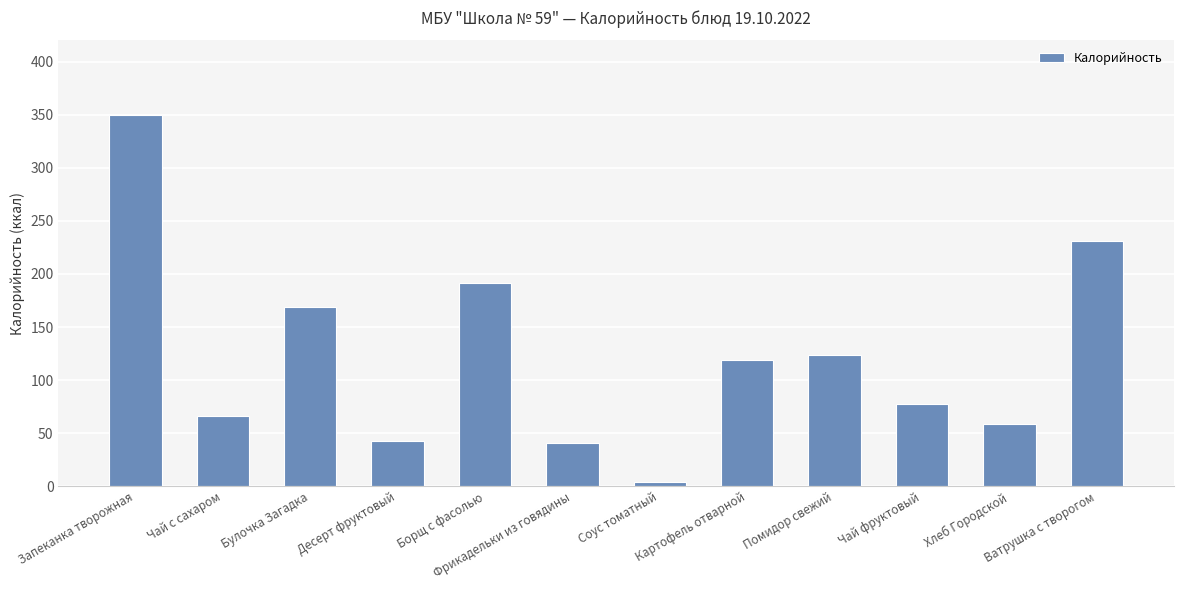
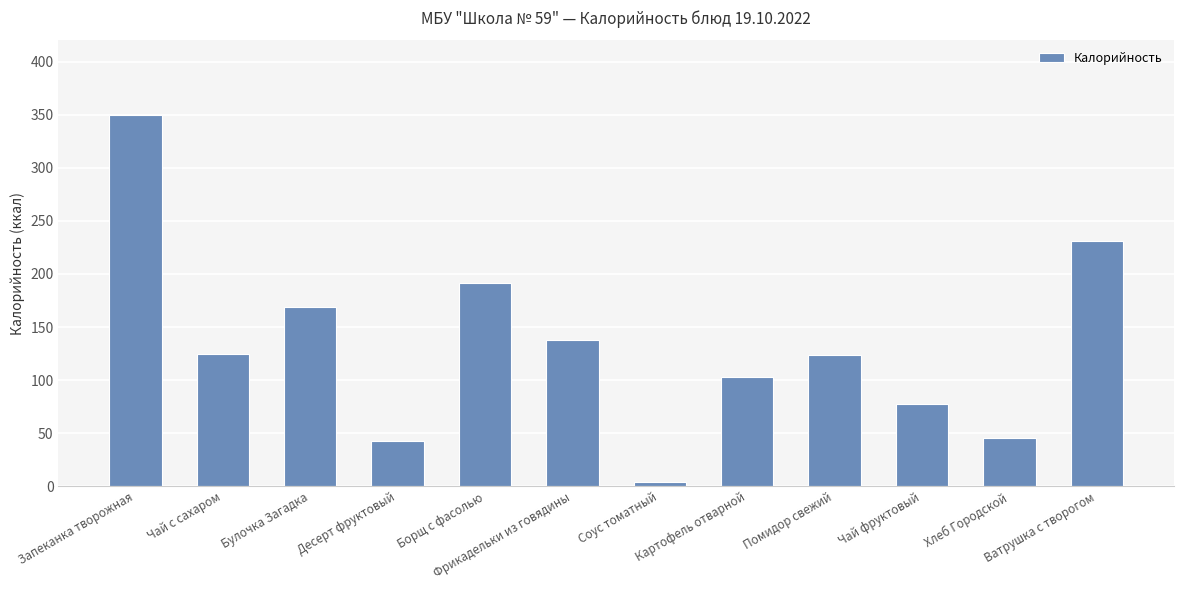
Чай с сахаром: 66 -> 125
Фрикадельки из говядины: 41 -> 138
Картофель отварной: 119 -> 103
Хлеб Городской: 59 -> 45
